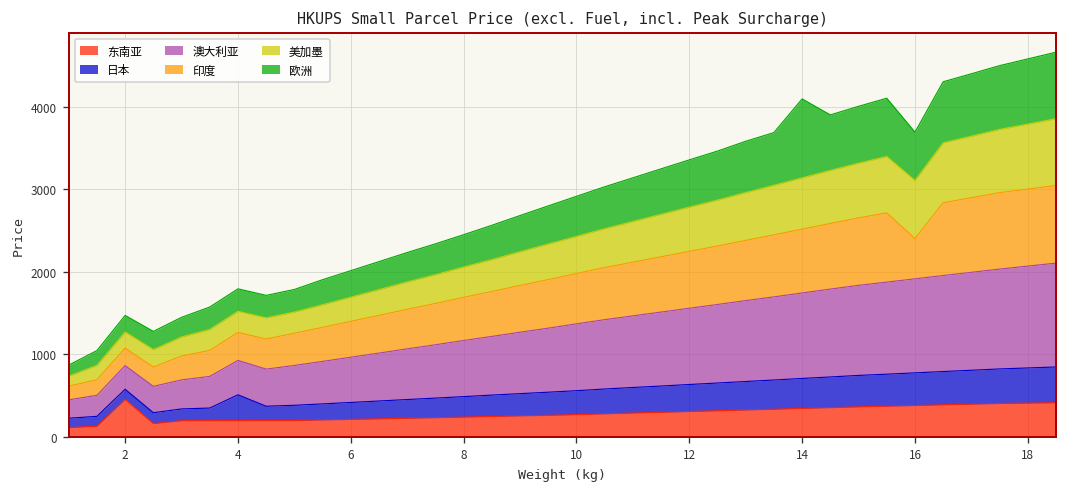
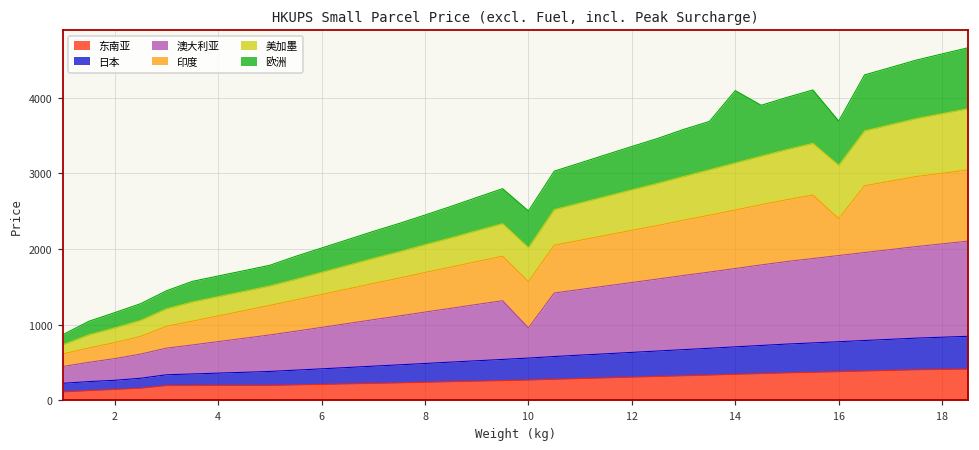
东南亚, 2: 500 -> 100
日本, 4: 300 -> 200
澳大利亚, 10: 800 -> 400
